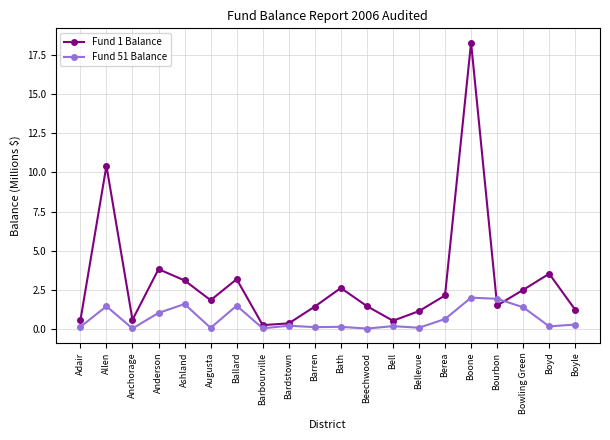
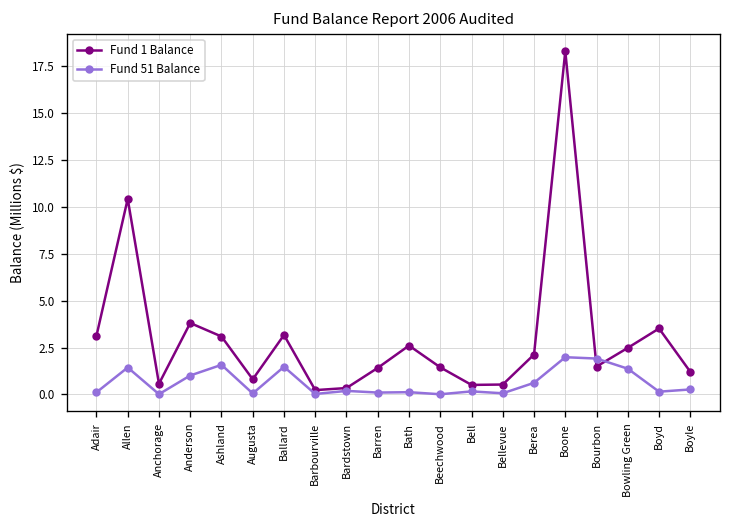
Fund 1 Balance, Adair: 0.5 -> 3.1
Fund 1 Balance, Augusta: 1.8 -> 0.8
Fund 1 Balance, Bellevue: 1.1 -> 0.5
